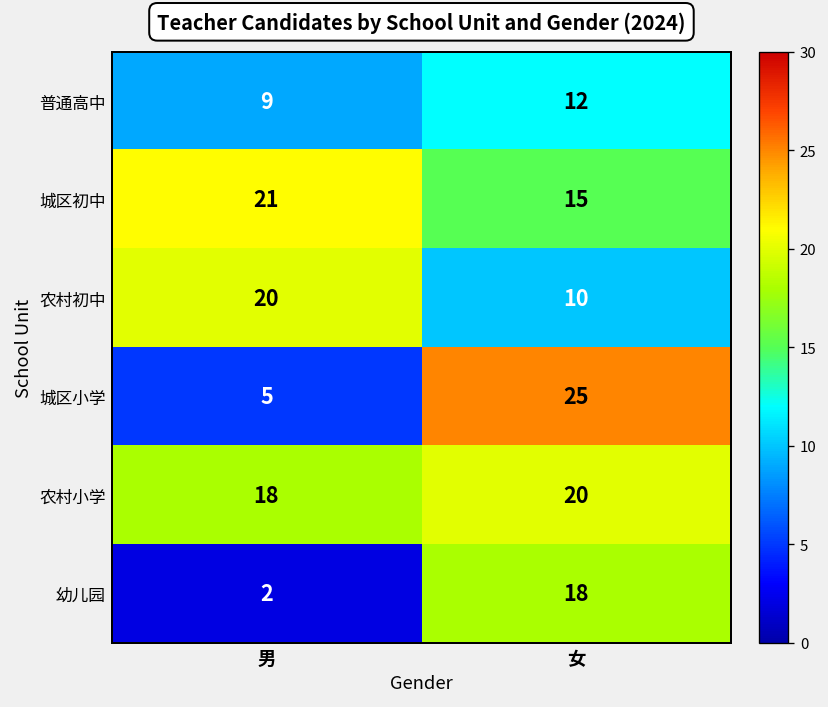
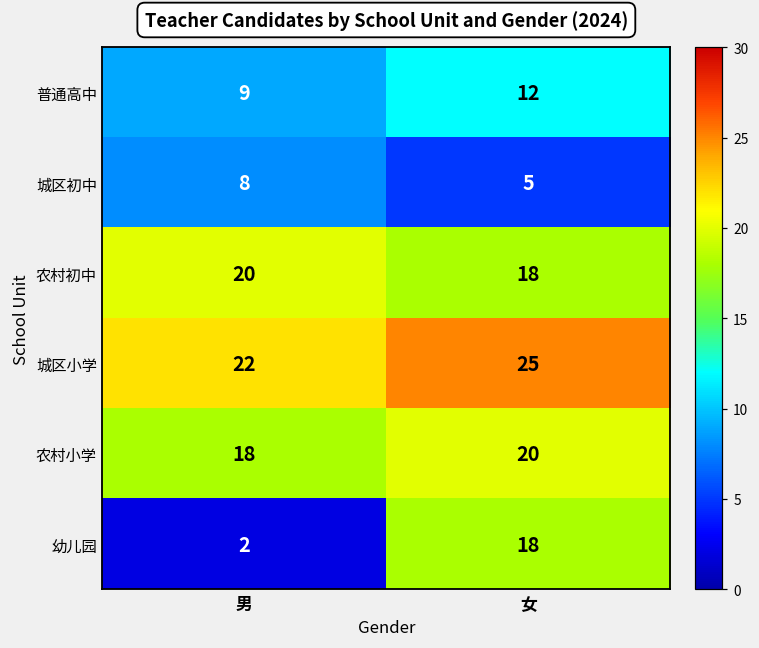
城区初中, 男: 21 -> 8
城区初中, 女: 15 -> 5
农村初中, 女: 10 -> 18
城区小学, 男: 5 -> 22
